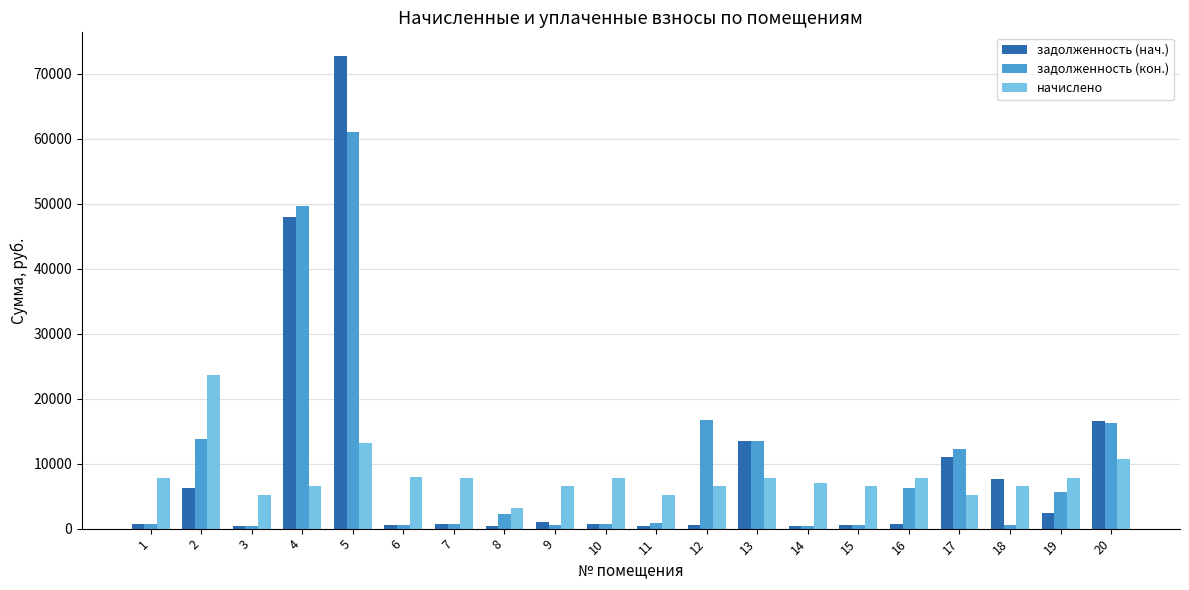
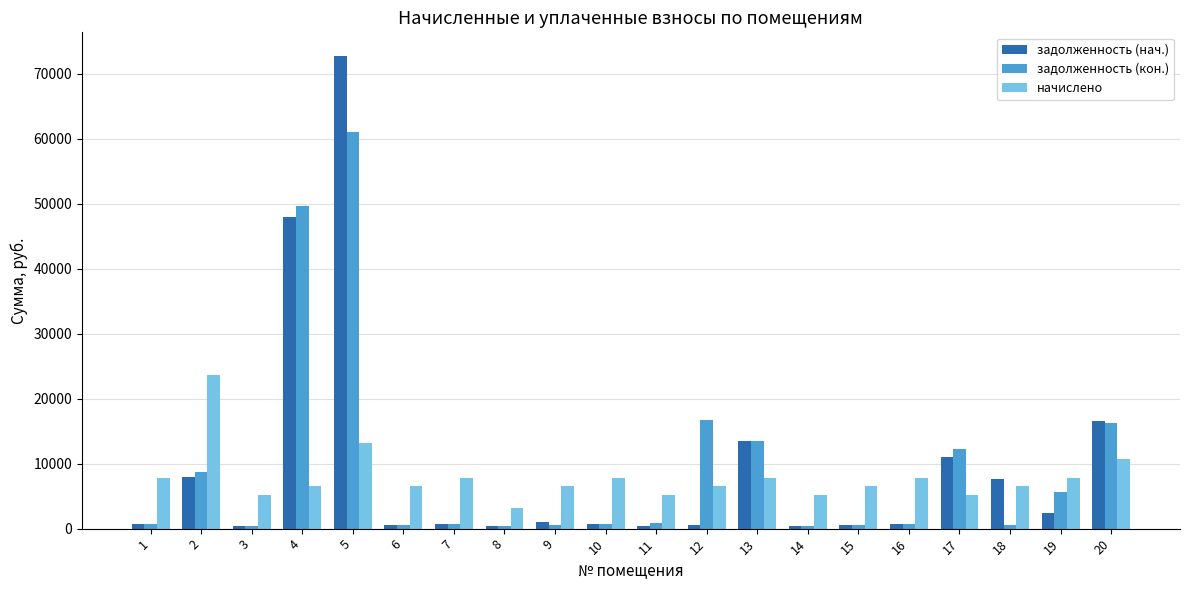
задолженность (нач.), 2: 6000 -> 8000
задолженность (кон.), 2: 14000 -> 9000
начислено, 6: 8000 -> 7000
задолженность (кон.), 8: 2000 -> 0
начислено, 14: 7000 -> 5000
задолженность (кон.), 16: 6000 -> 1000
